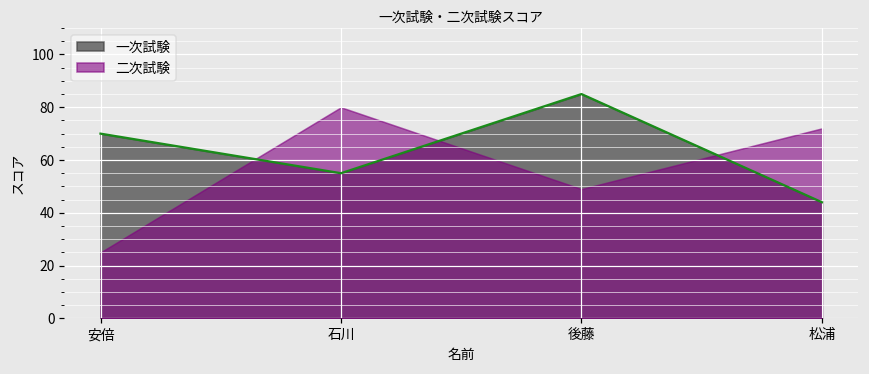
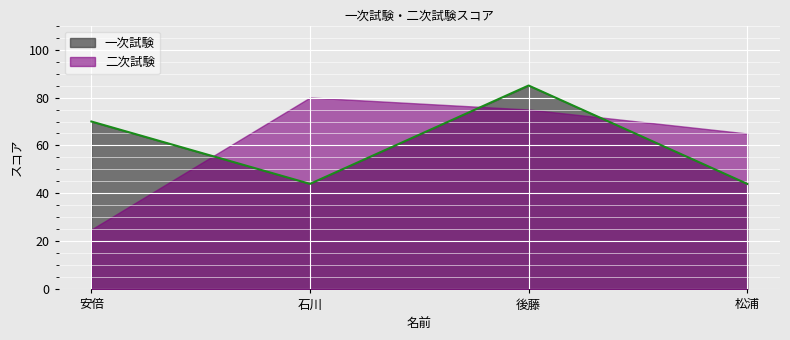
一次試験, 石川: 55 -> 44
二次試験, 後藤: 49 -> 75
二次試験, 松浦: 72 -> 65
